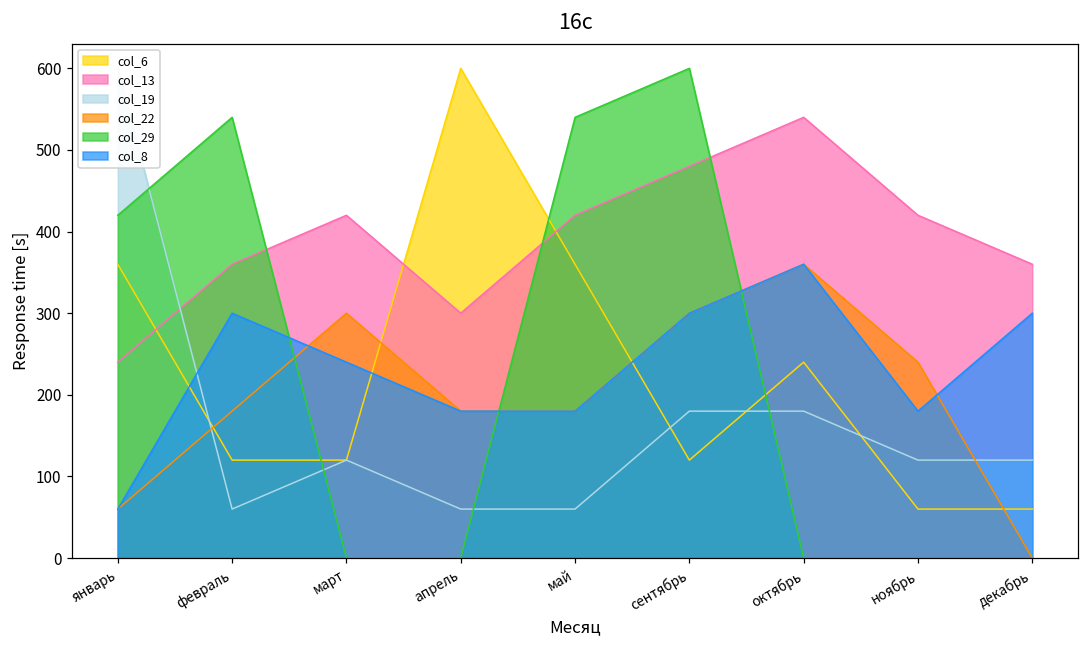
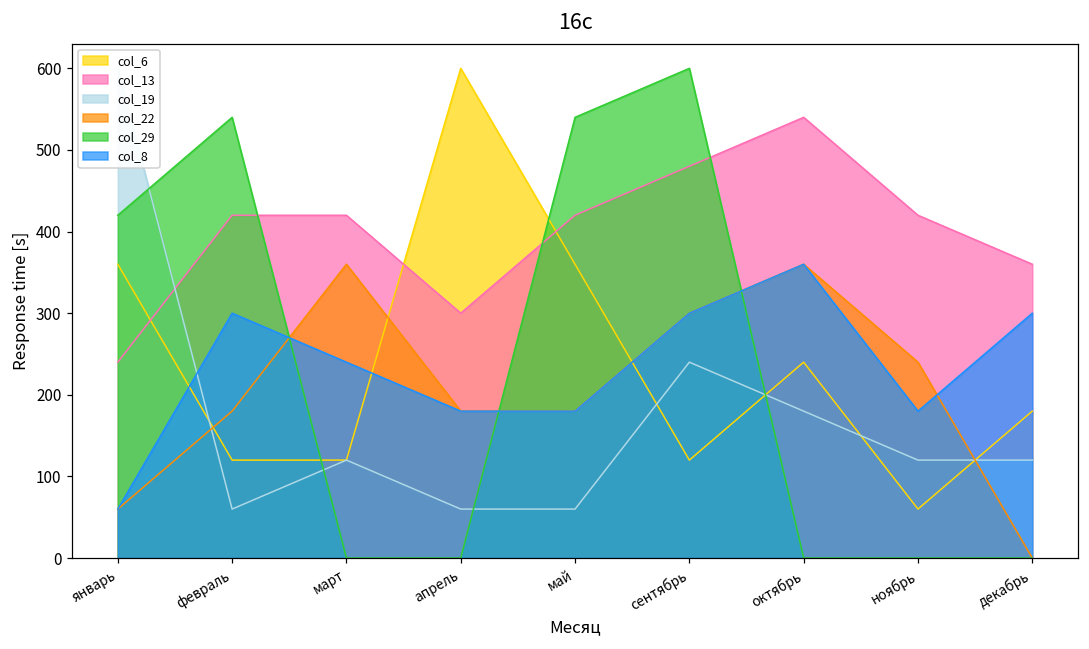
col_13, февраль: 360 -> 420
col_22, март: 300 -> 360
col_19, сентябрь: 180 -> 240
col_6, декабрь: 60 -> 180
